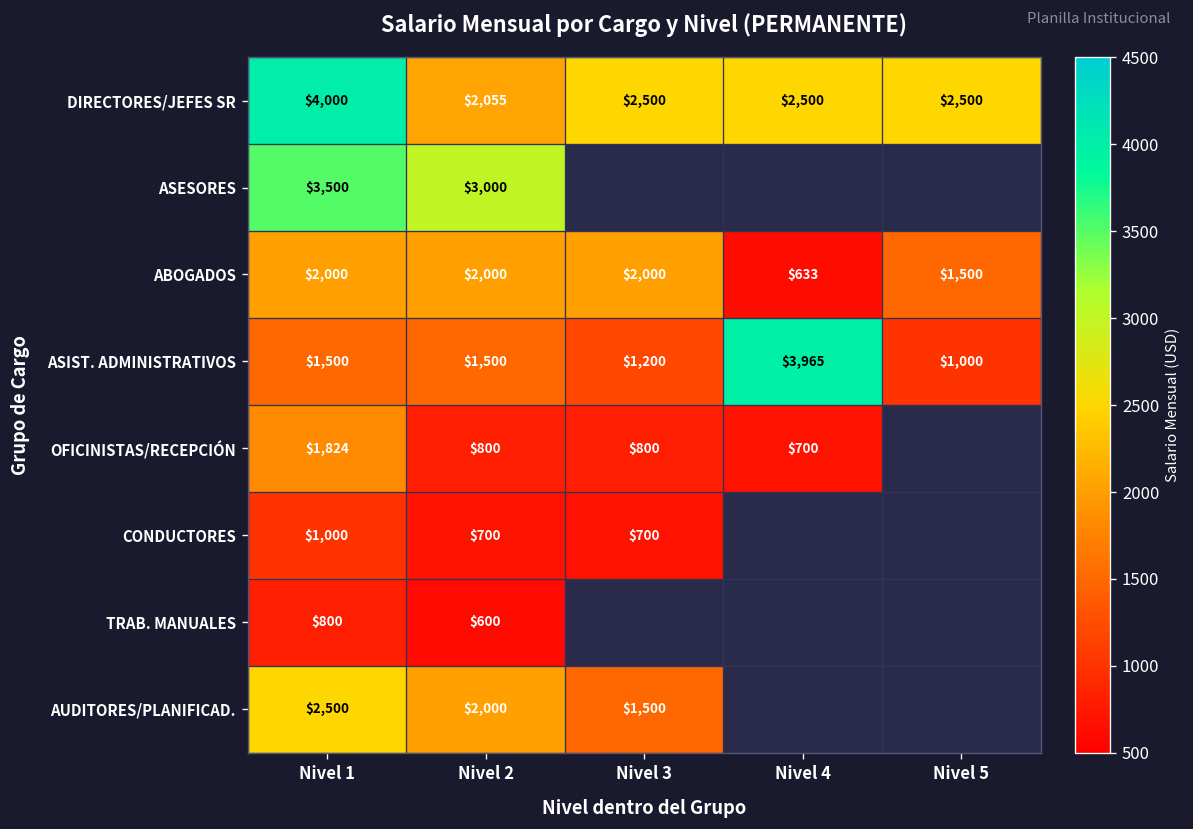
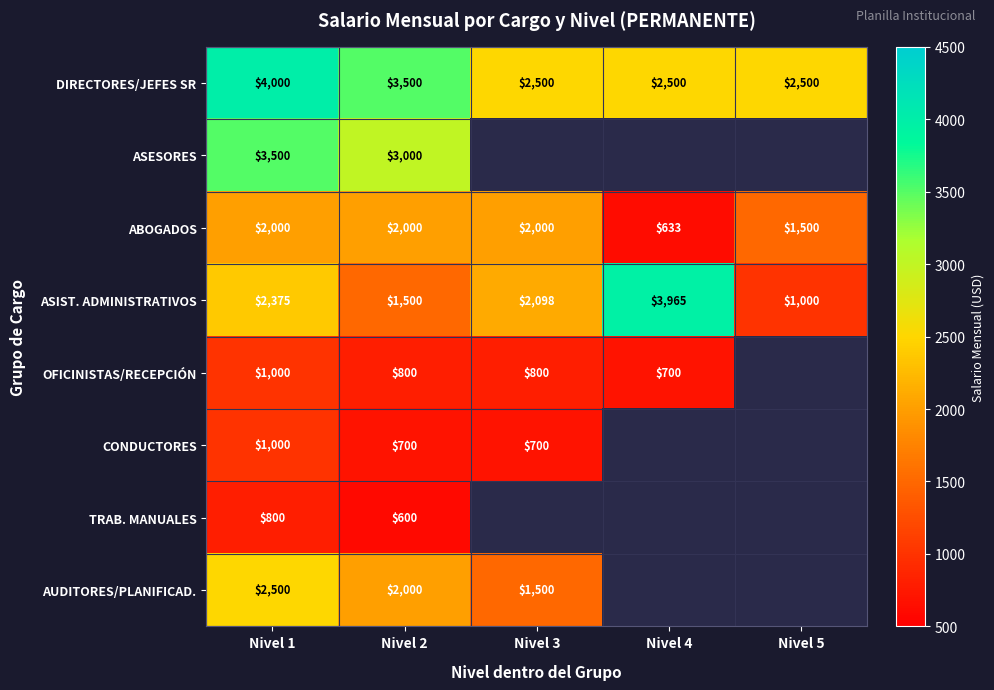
DIRECTORES/JEFES SR, Nivel 2: $2,055 -> $3,500
ASIST. ADMINISTRATIVOS, Nivel 1: $1,500 -> $2,375
ASIST. ADMINISTRATIVOS, Nivel 3: $1,200 -> $2,098
OFICINISTAS/RECEPCIÓN, Nivel 1: $1,824 -> $1,000
